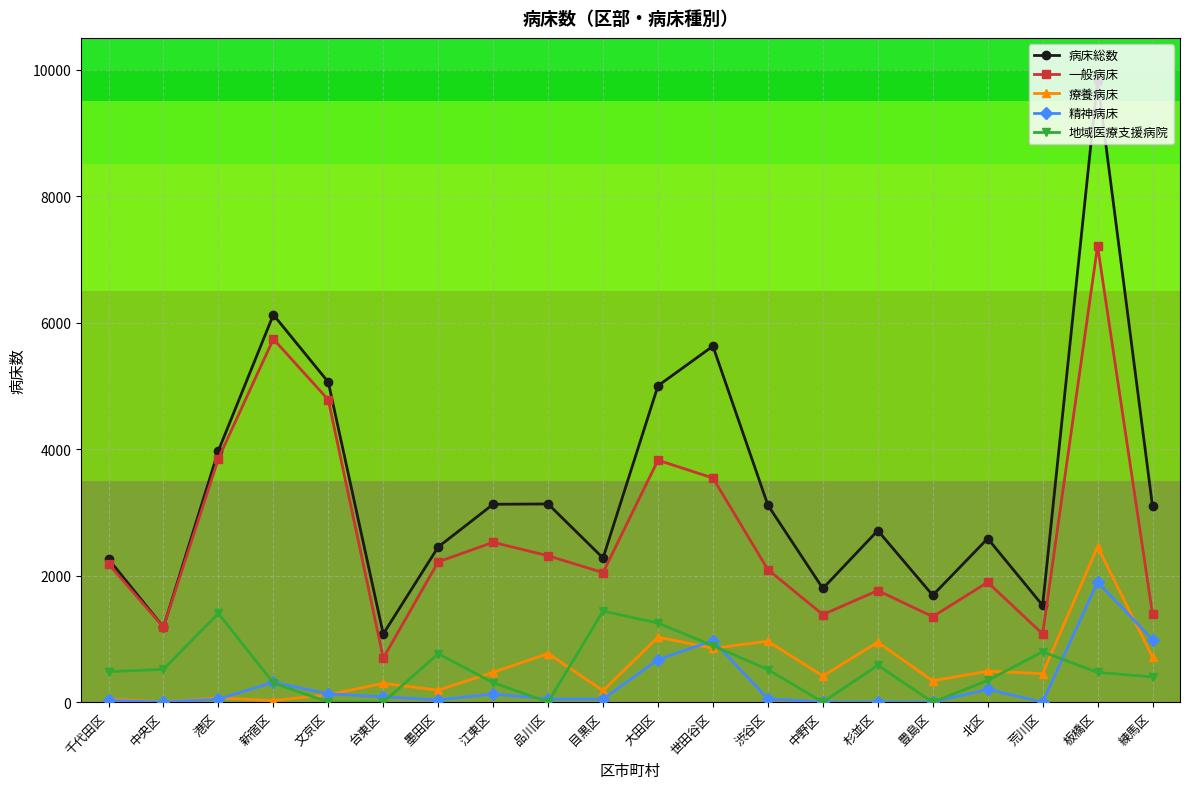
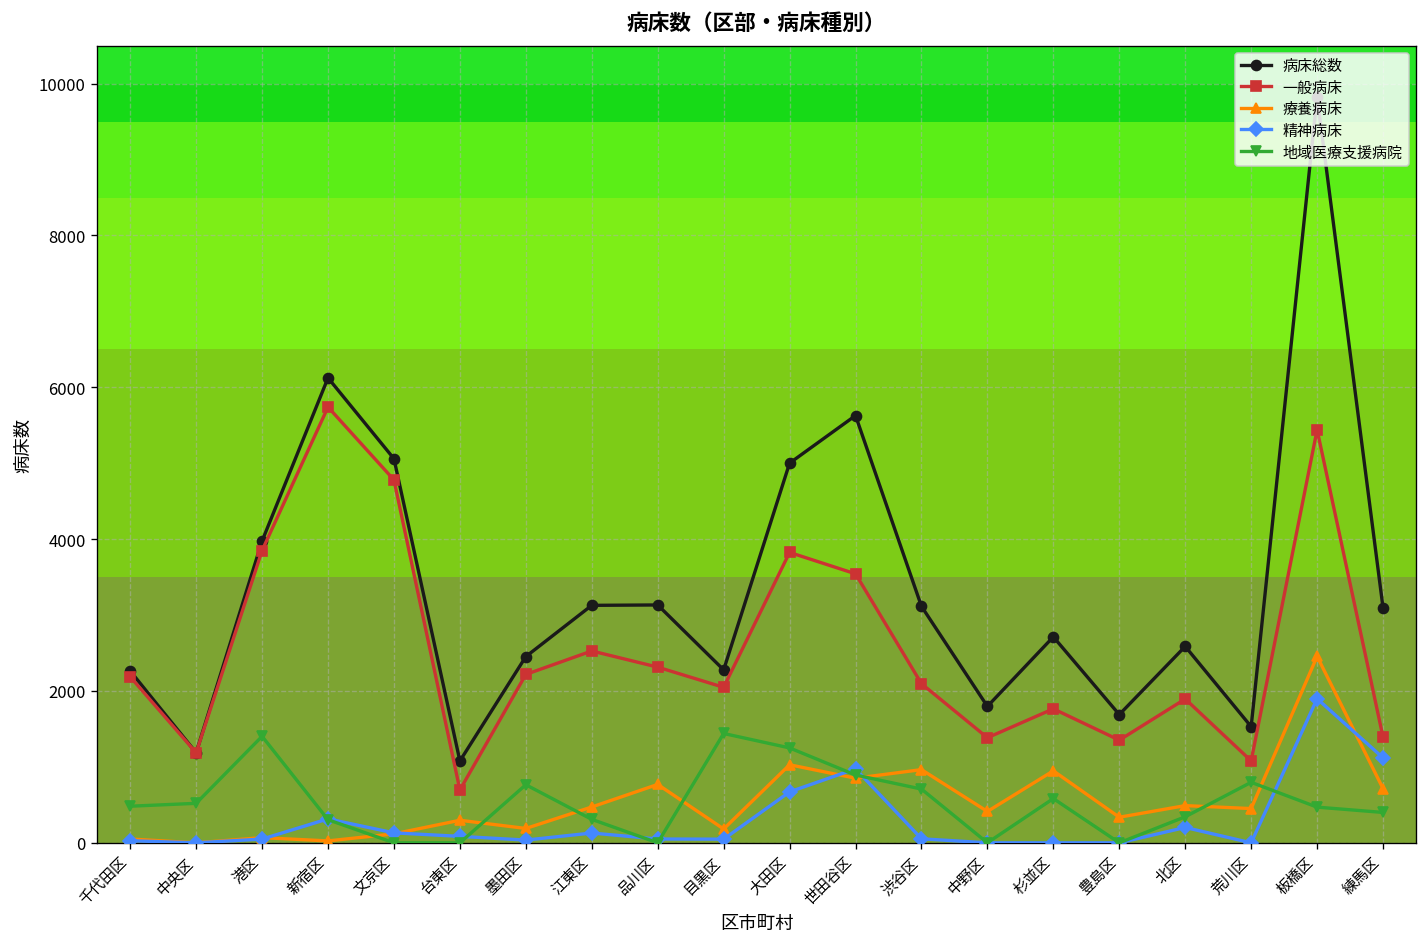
地域医療支援病院, 渋谷区: 500 -> 700
一般病床, 板橋区: 7200 -> 5400
精神病床, 練馬区: 1000 -> 1100
